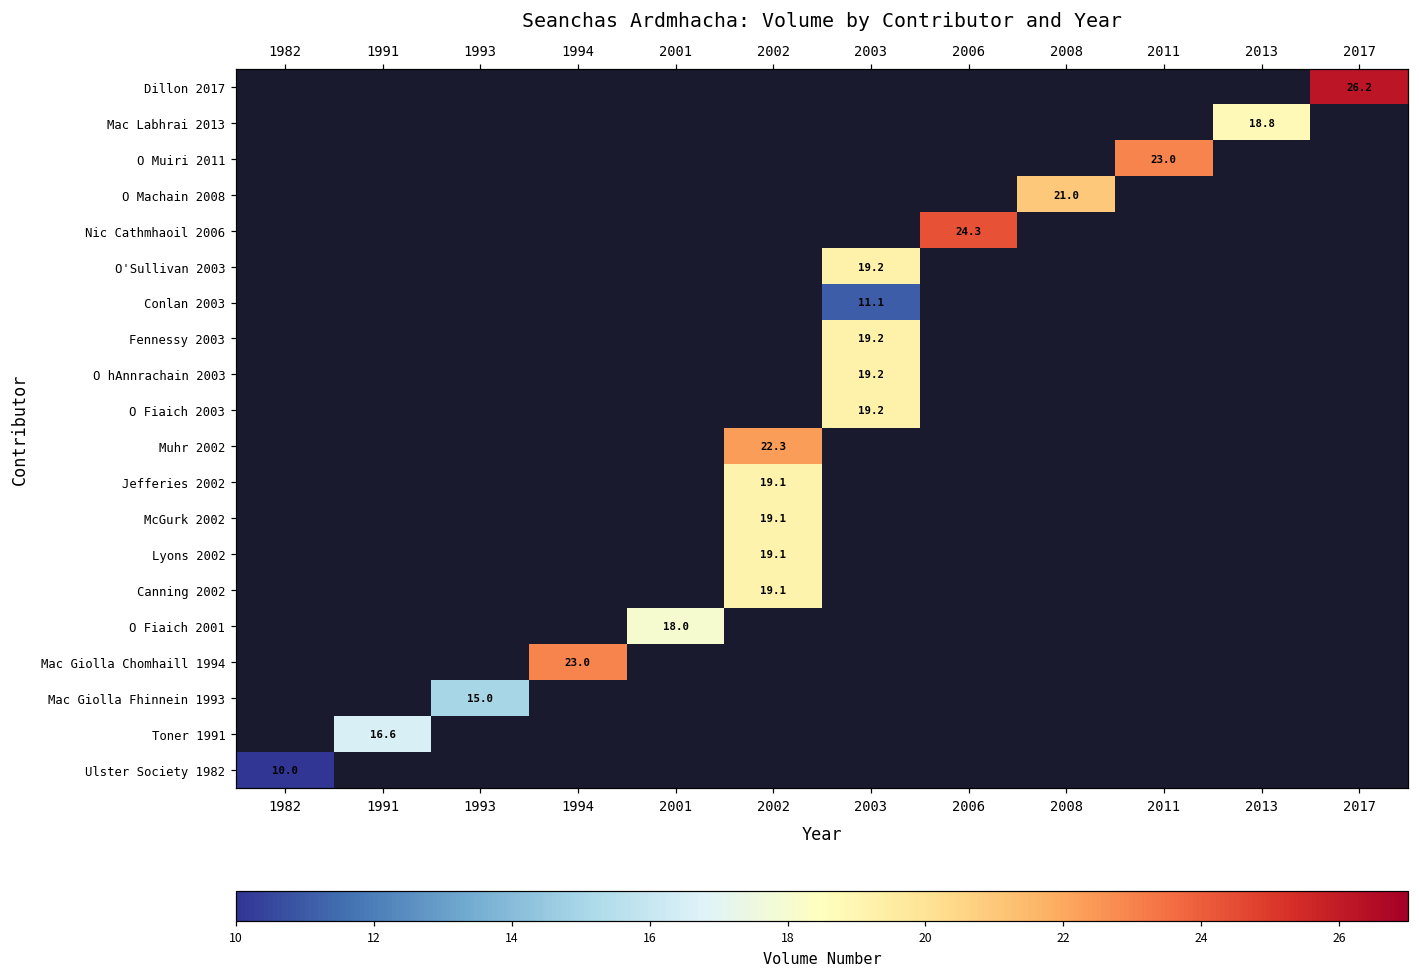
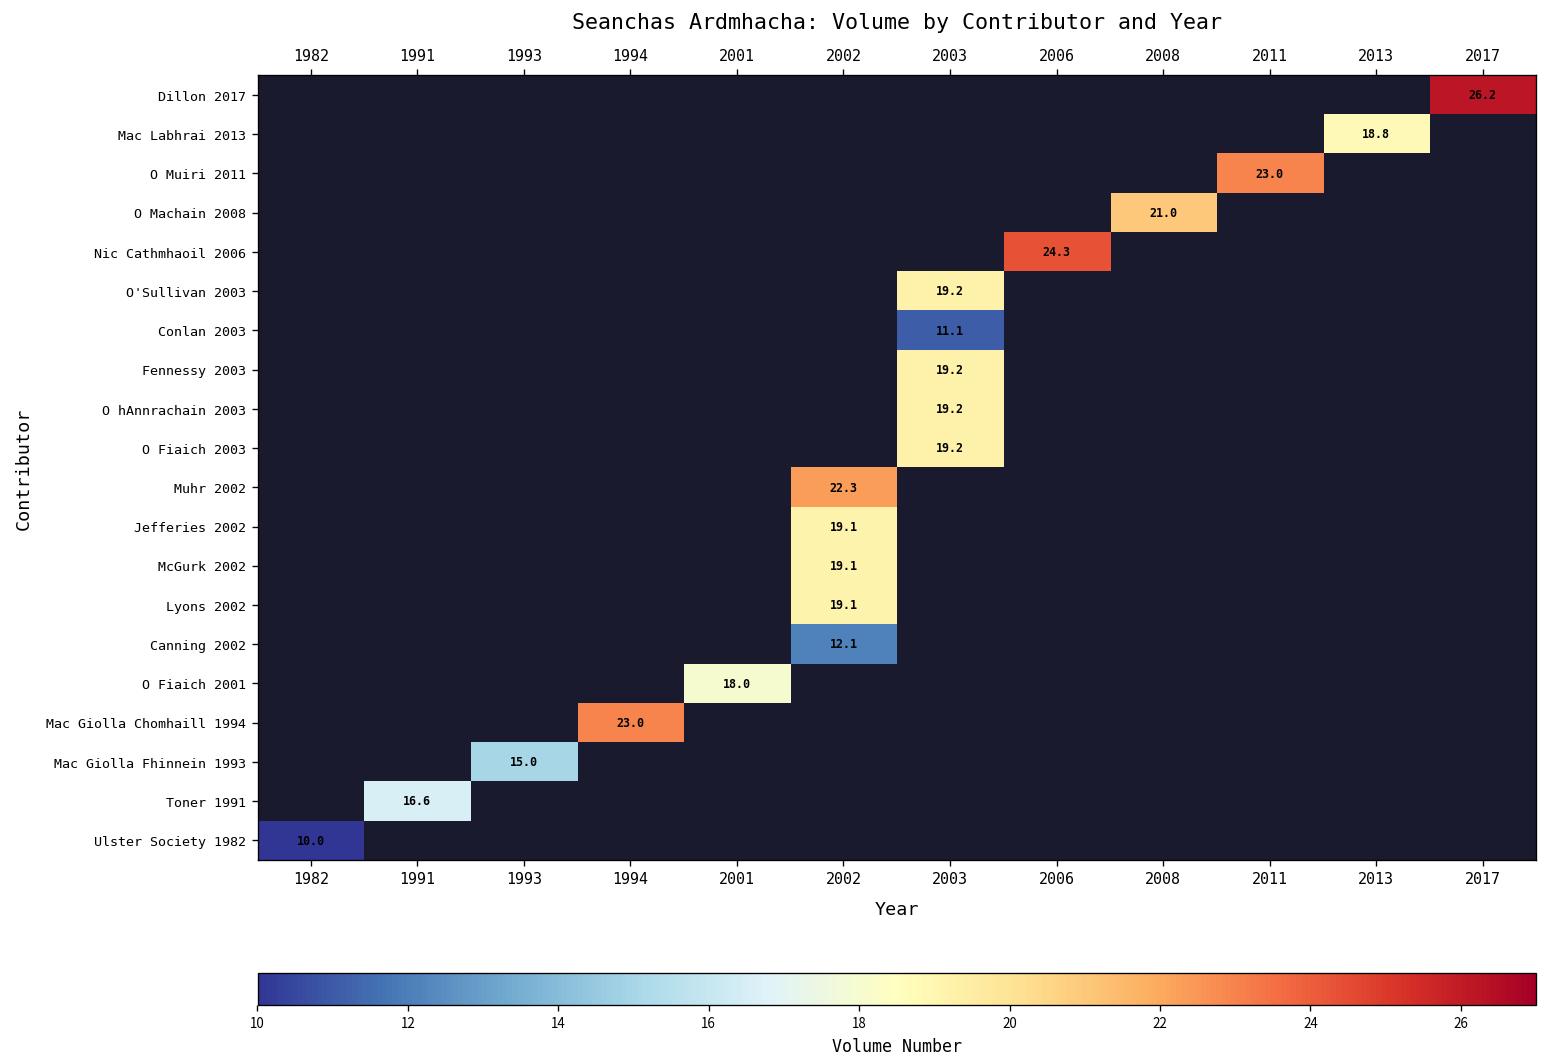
Canning 2002, 2002: 19.1 -> 12.1
